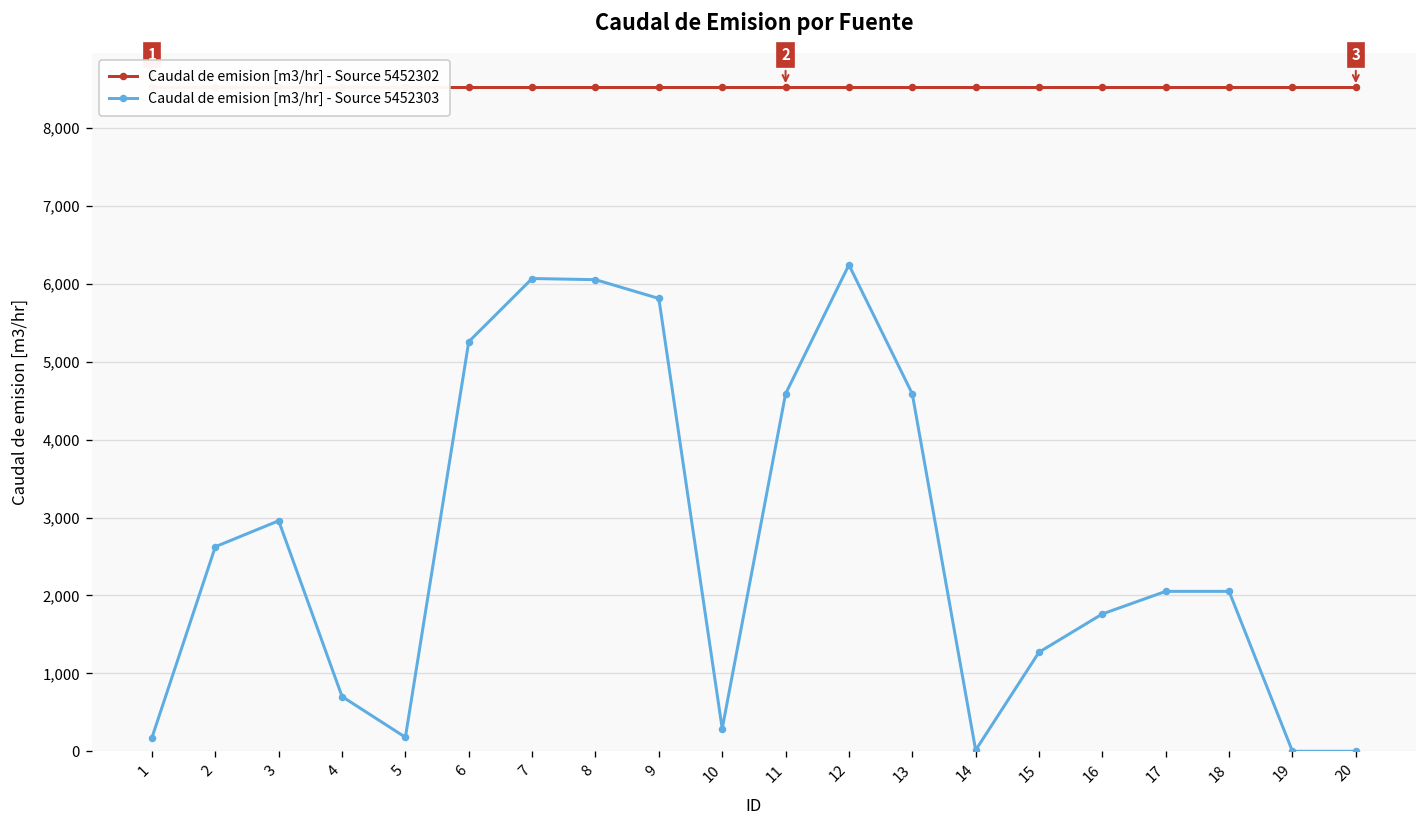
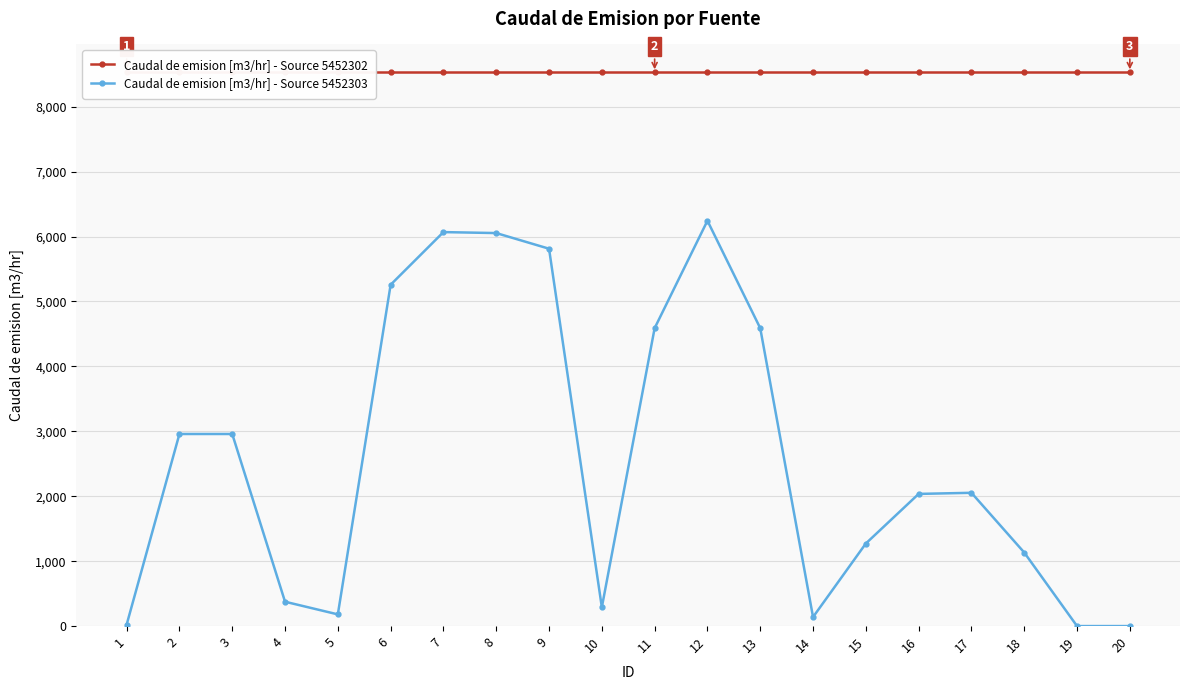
Caudal de emision [m3/hr] - Source 5452303, 1: 200 -> 0
Caudal de emision [m3/hr] - Source 5452303, 2: 2,600 -> 3,000
Caudal de emision [m3/hr] - Source 5452303, 4: 700 -> 400
Caudal de emision [m3/hr] - Source 5452303, 14: 0 -> 100
Caudal de emision [m3/hr] - Source 5452303, 16: 1,800 -> 2,000
Caudal de emision [m3/hr] - Source 5452303, 18: 2,100 -> 1,100
